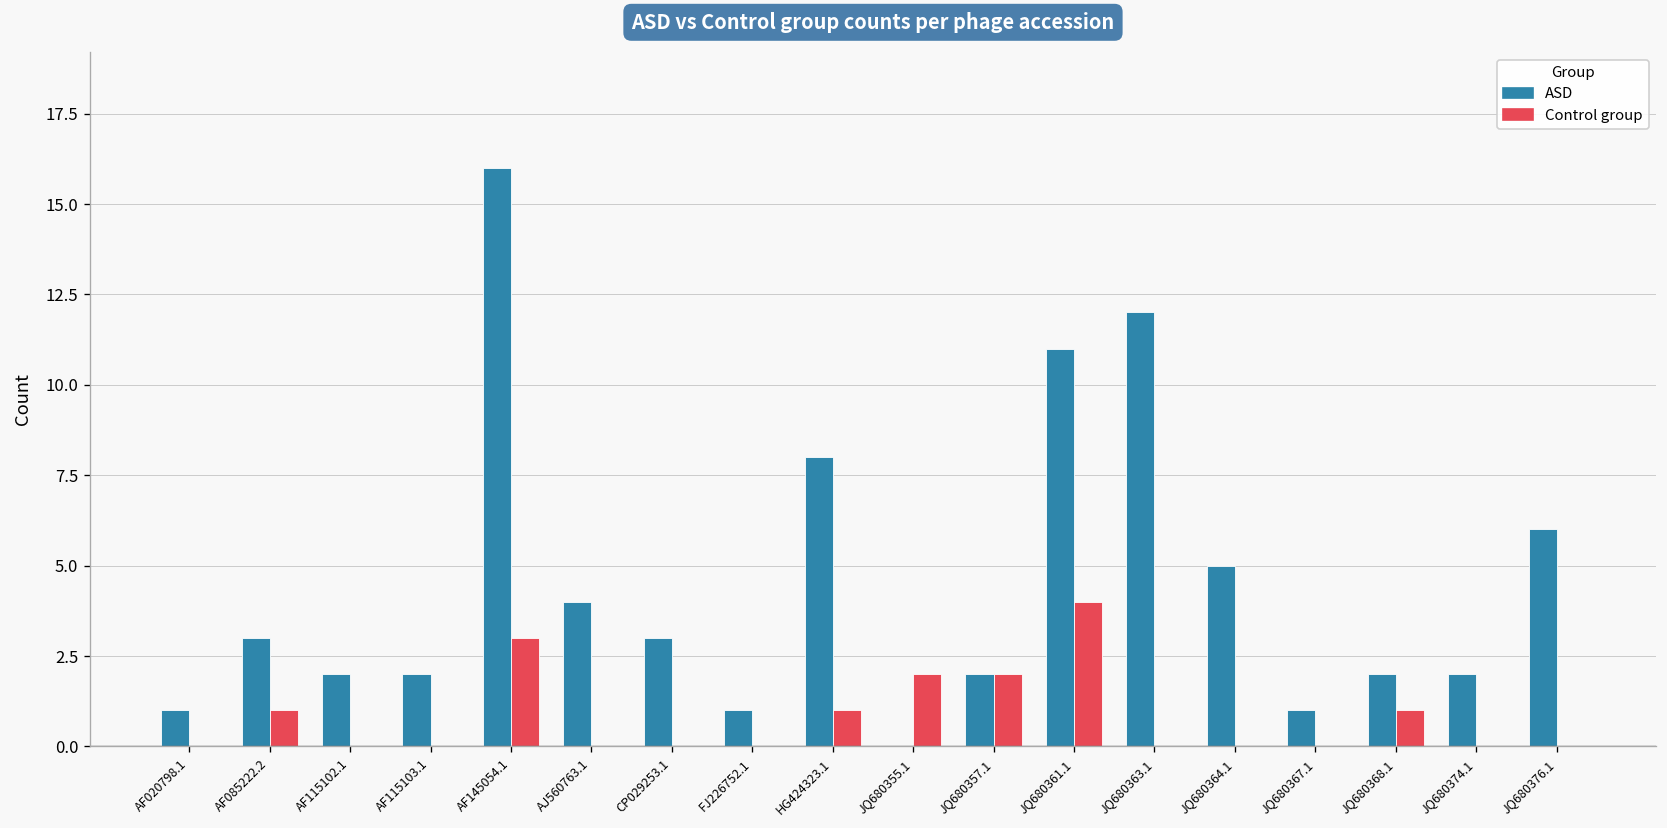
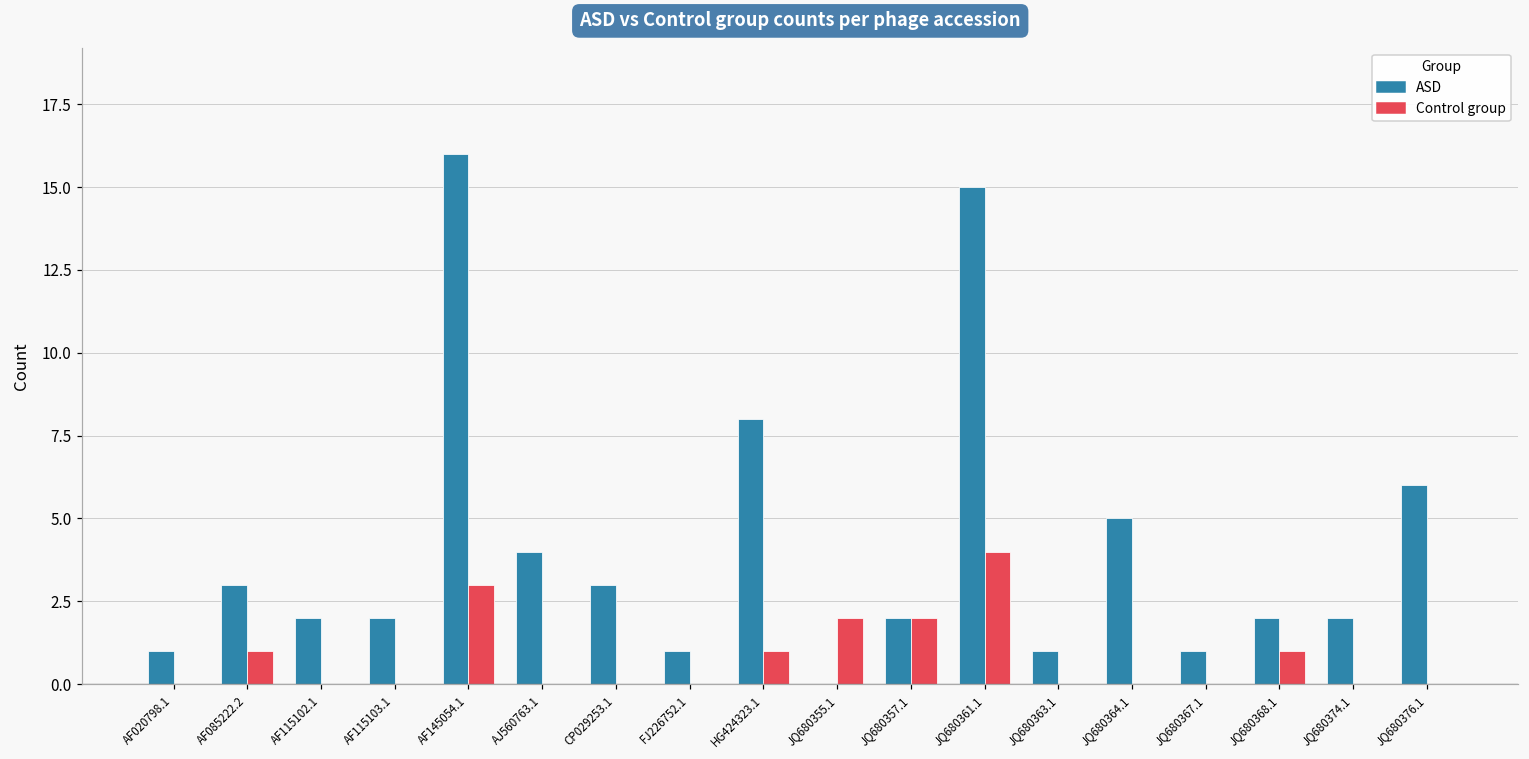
ASD, JQ680361.1: 11 -> 15
ASD, JQ680363.1: 12 -> 1
